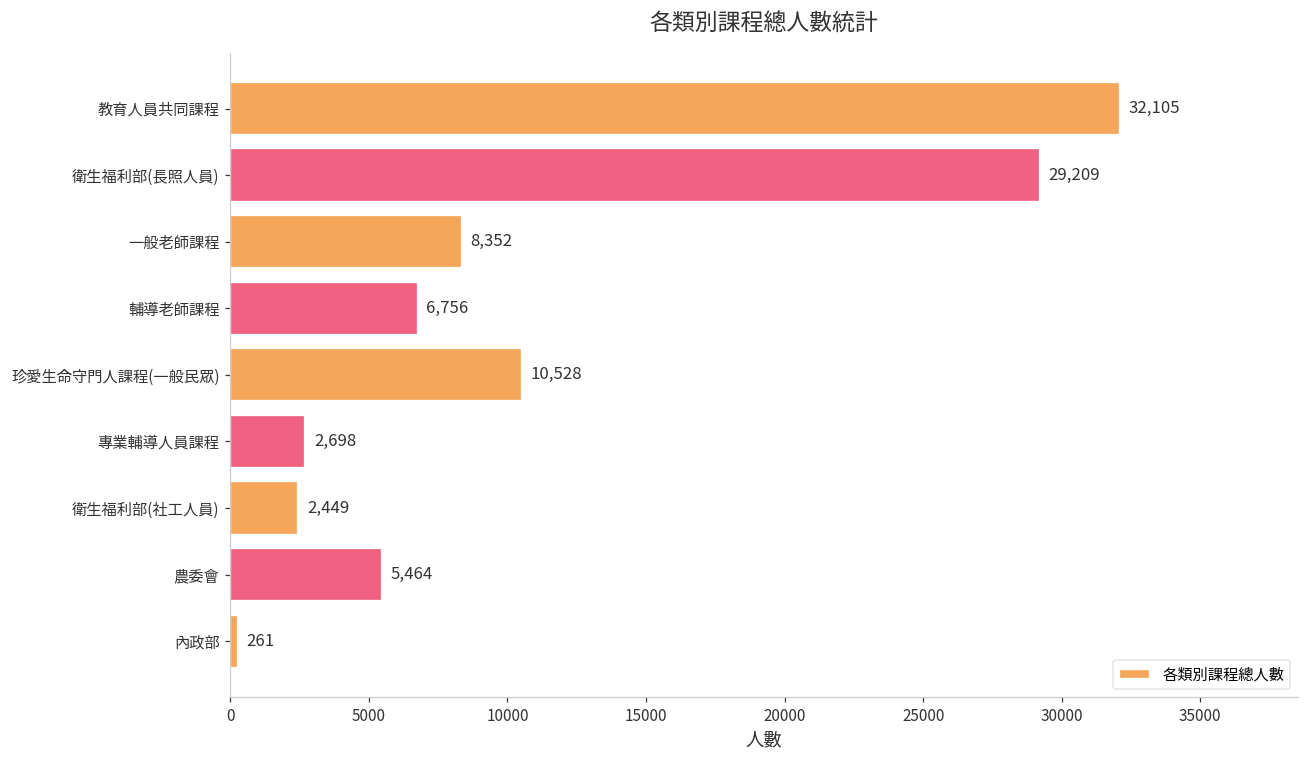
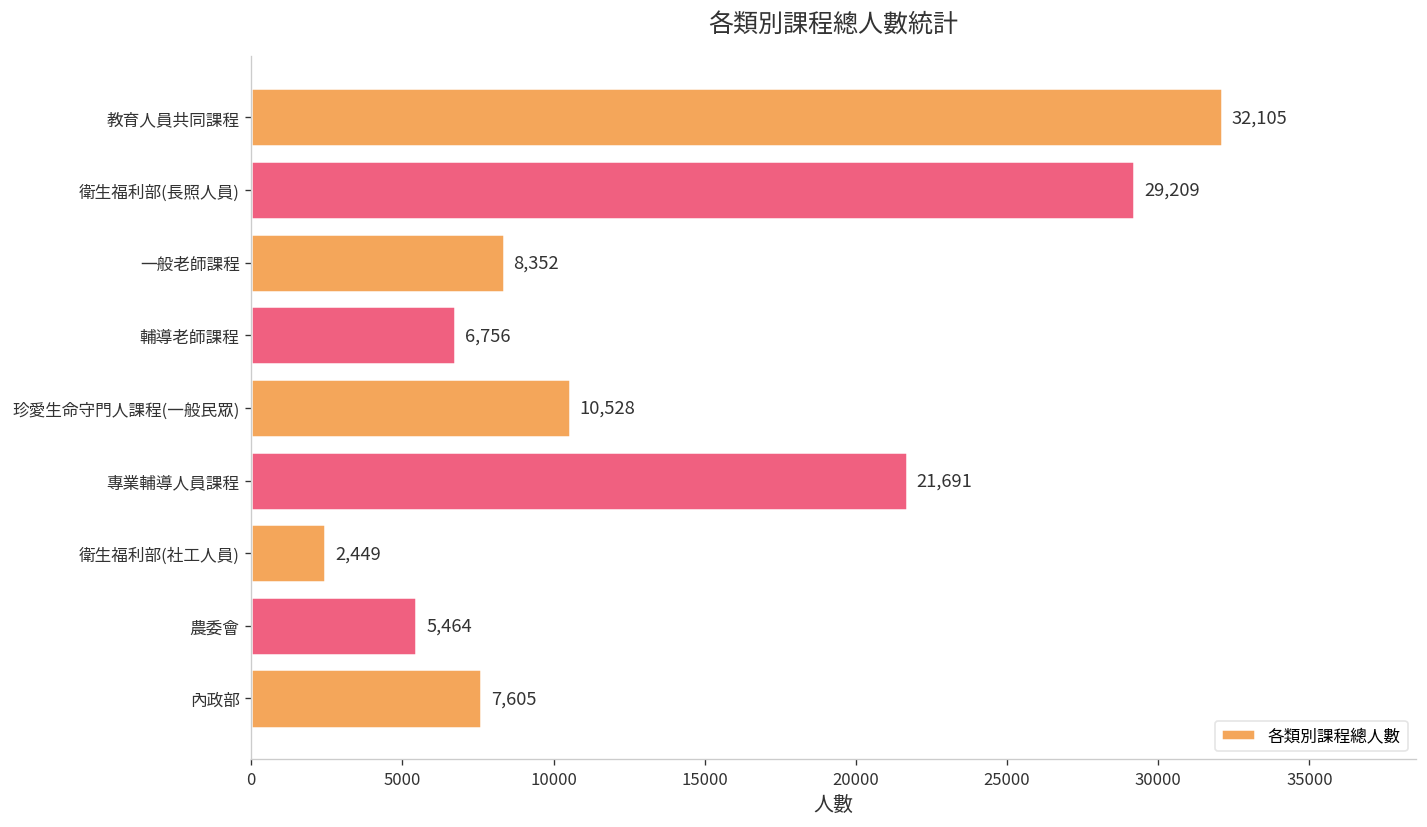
專業輔導人員課程: 2,698 -> 21,691
內政部: 261 -> 7,605
